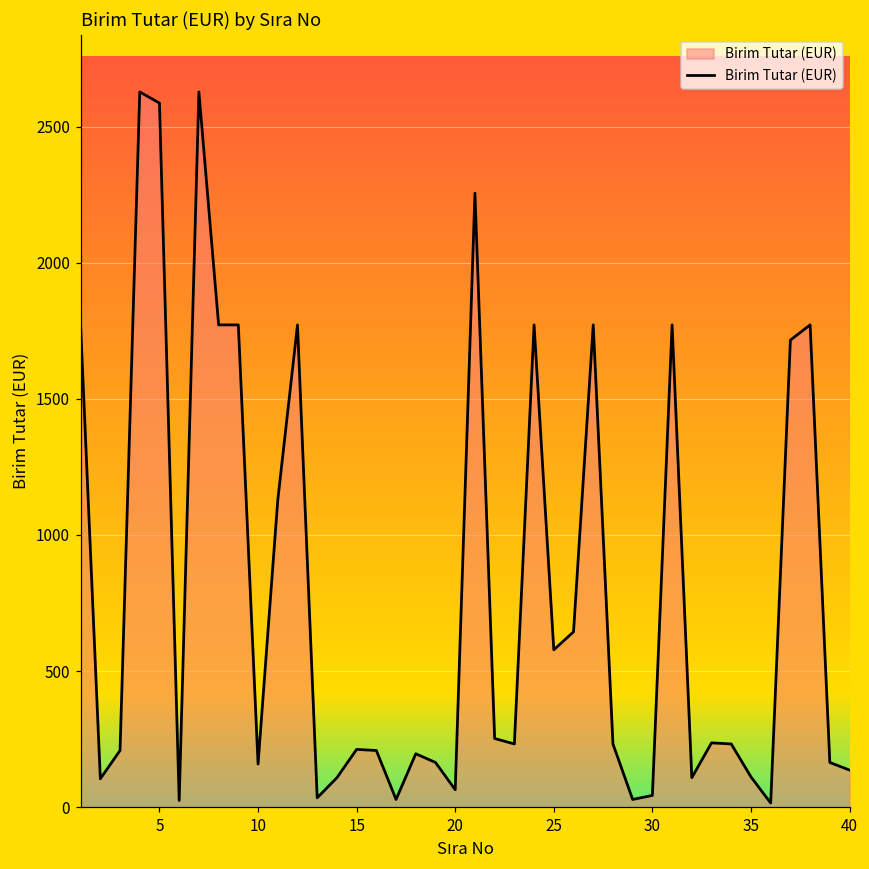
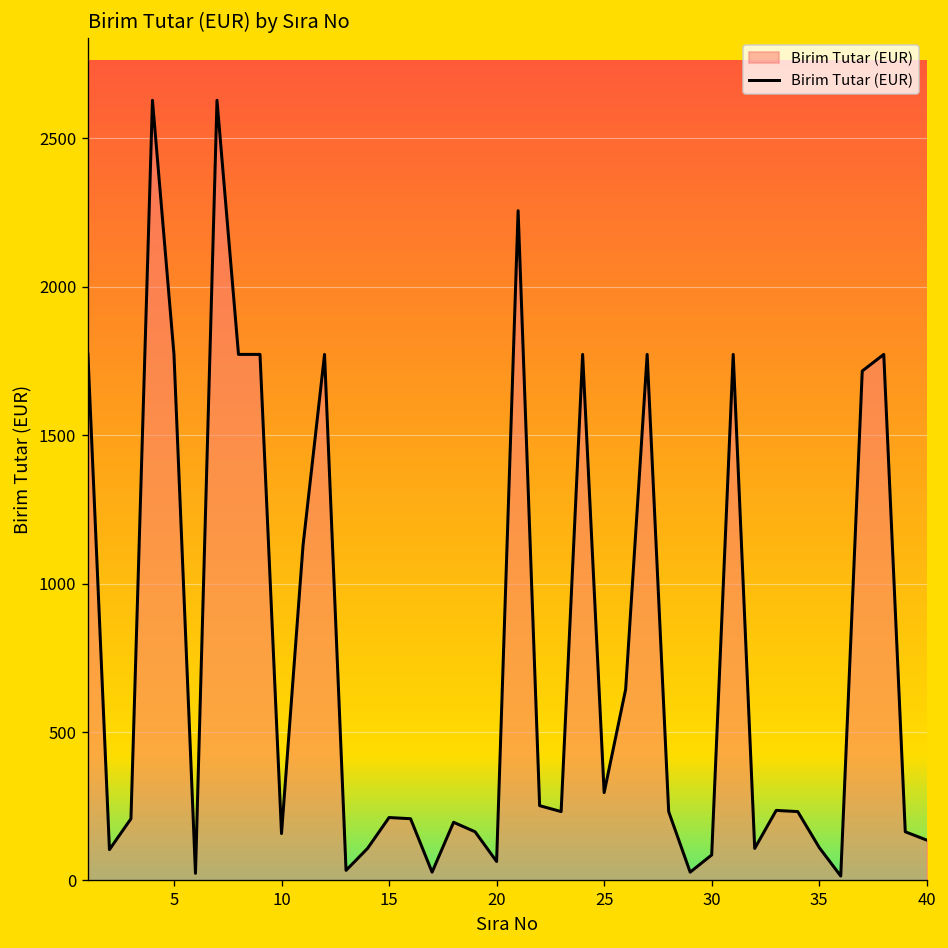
5: 2590 -> 1770
25: 580 -> 300
30: 40 -> 90
